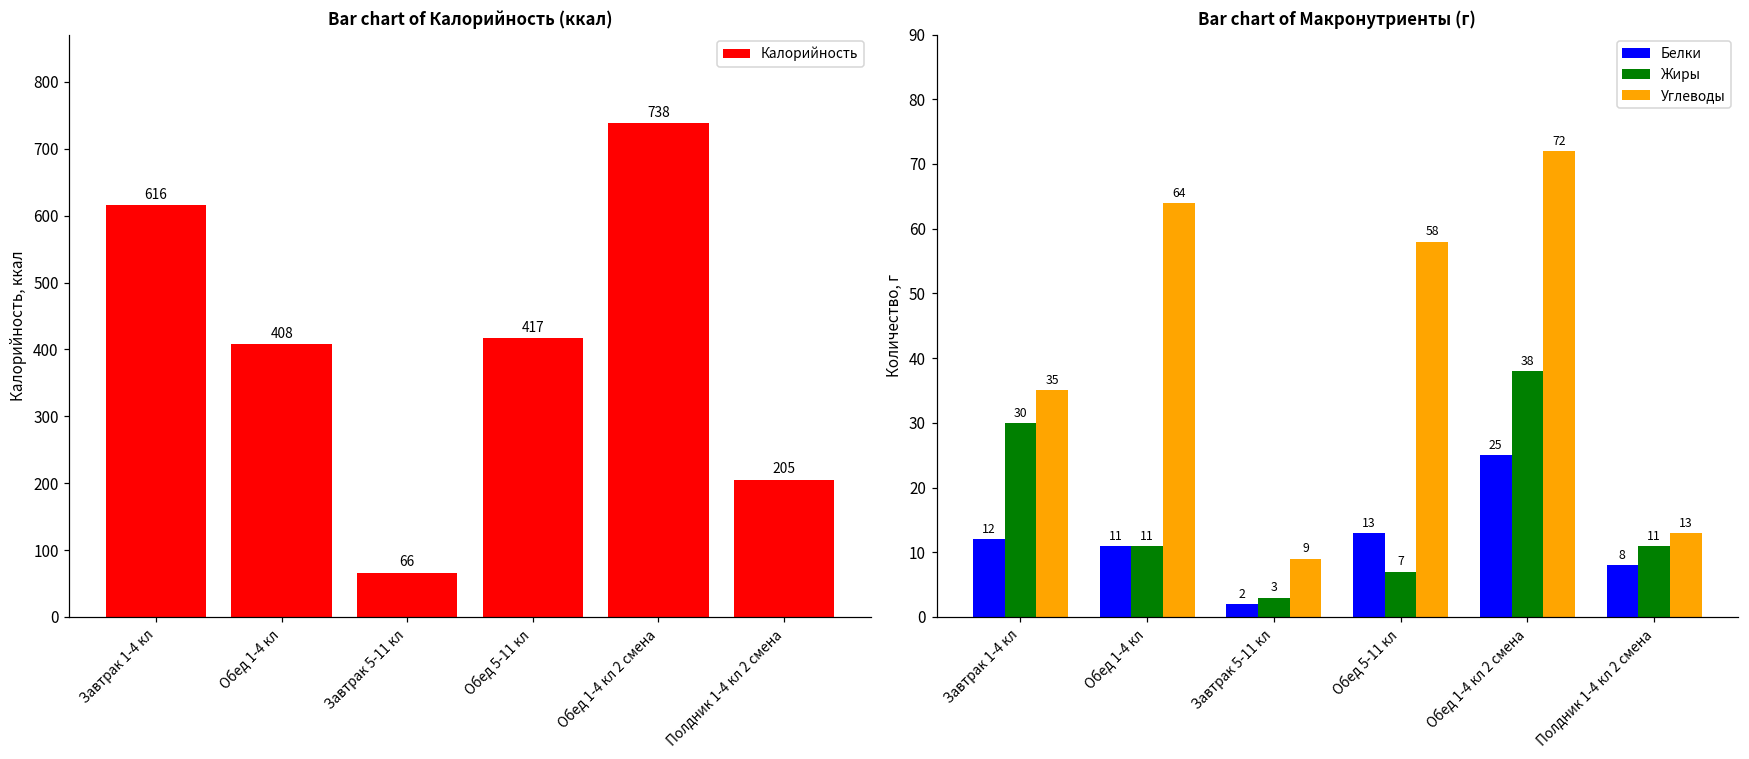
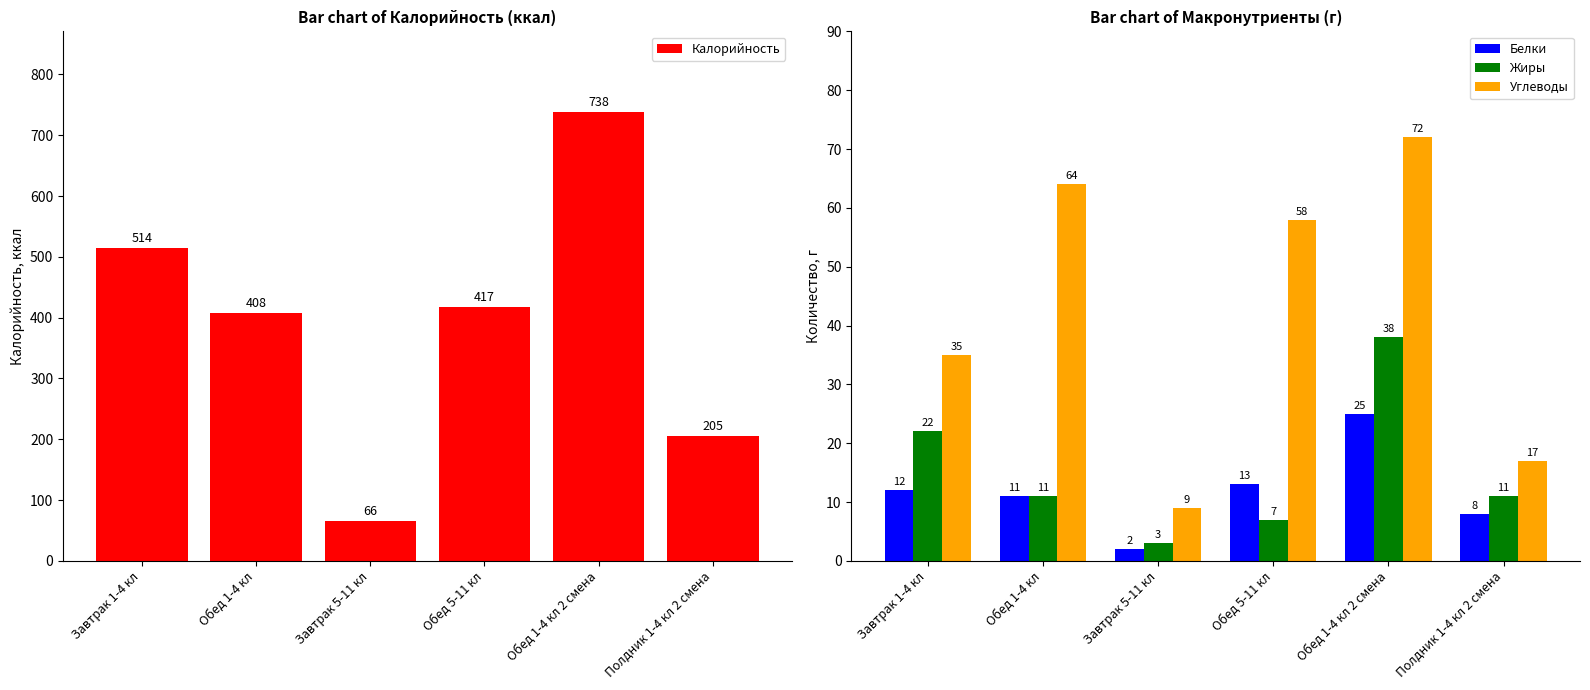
Bar chart of Калорийность (ккал), Завтрак 1-4 кл: 616 -> 514
Bar chart of Макронутриенты (г), Жиры, Завтрак 1-4 кл: 30 -> 22
Bar chart of Макронутриенты (г), Углеводы, Полдник 1-4 кл 2 смена: 13 -> 17
